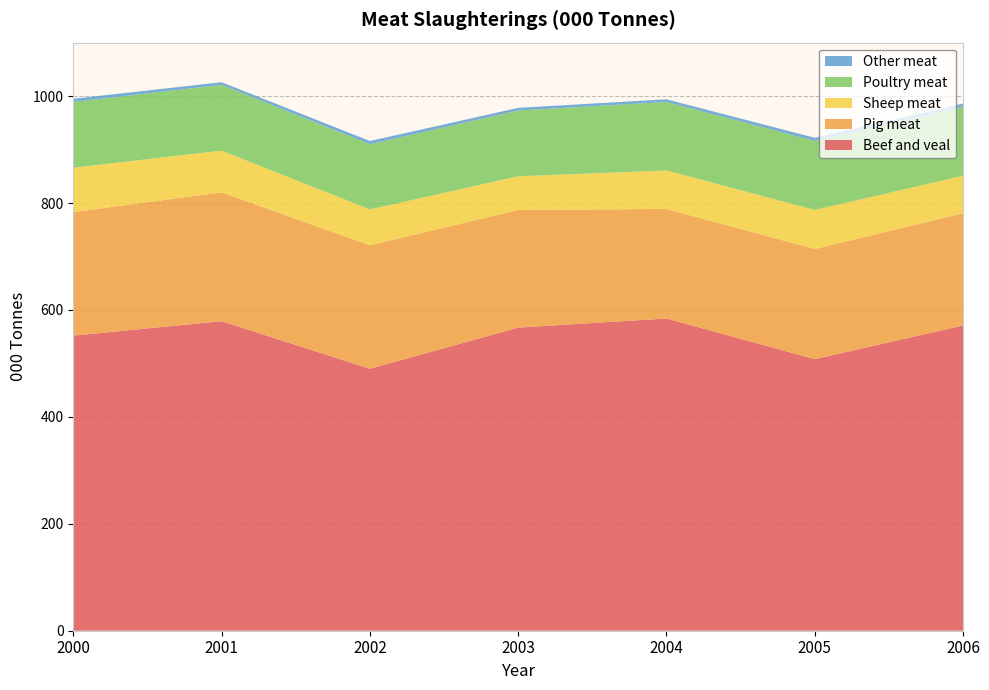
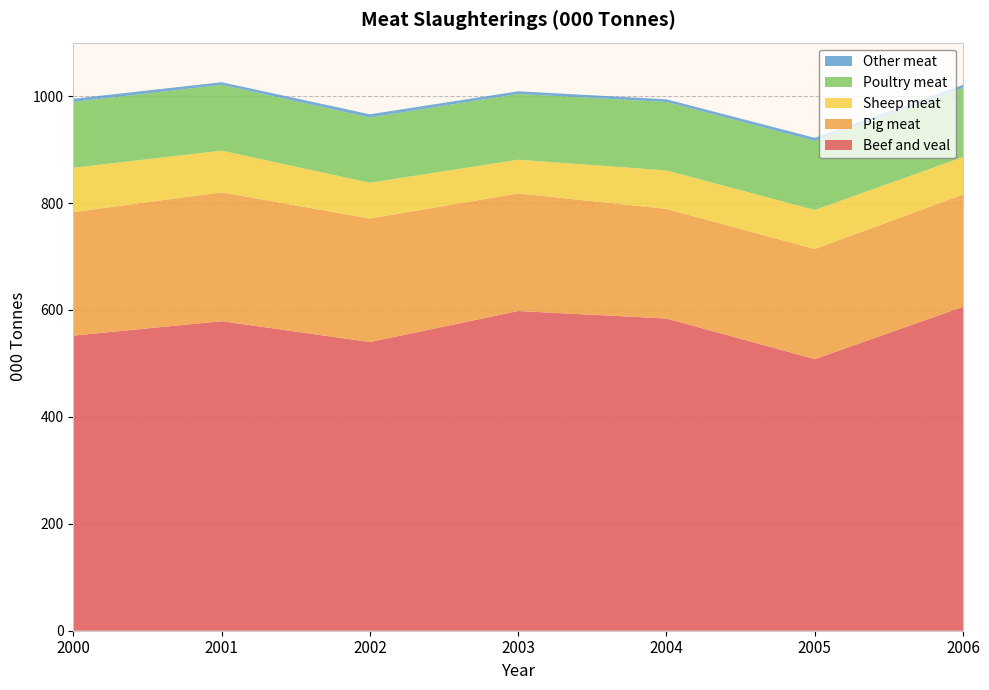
Beef and veal, 2002: 490 -> 540
Beef and veal, 2003: 570 -> 600
Beef and veal, 2006: 570 -> 610
